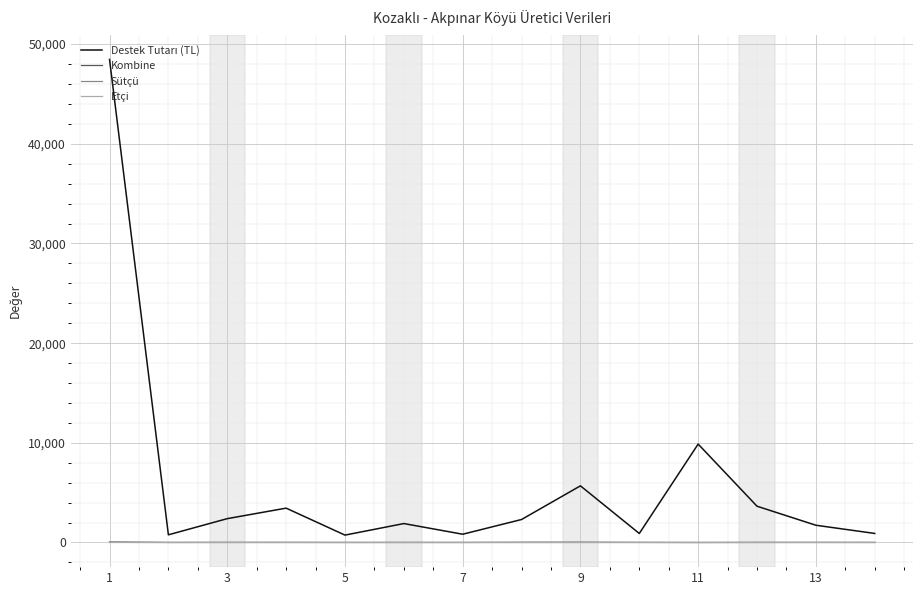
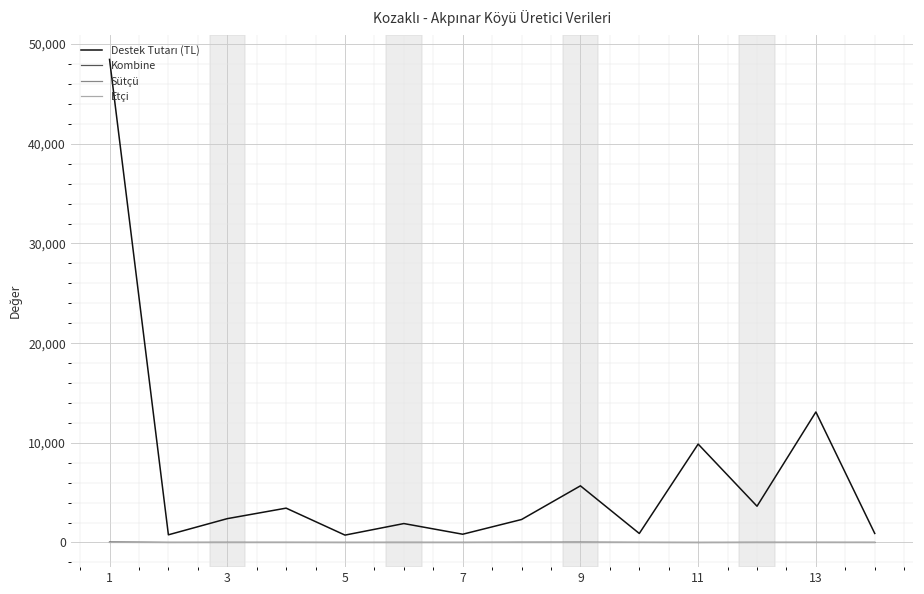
Destek Tutarı (TL), 13: 2,000 -> 13,000
